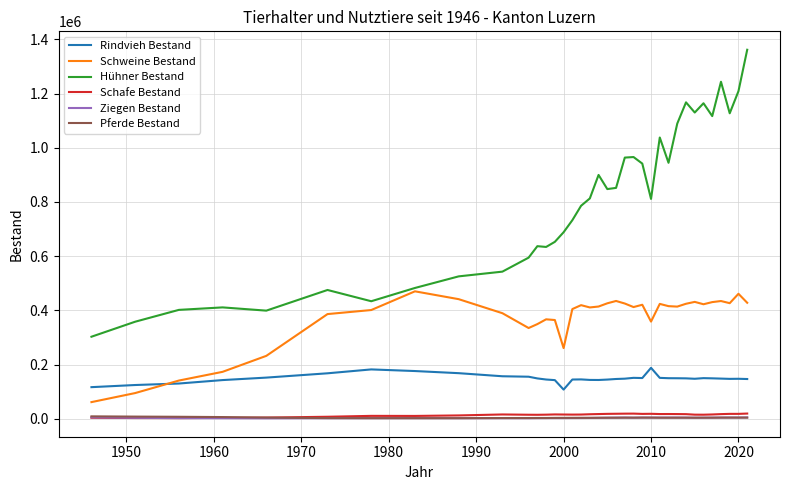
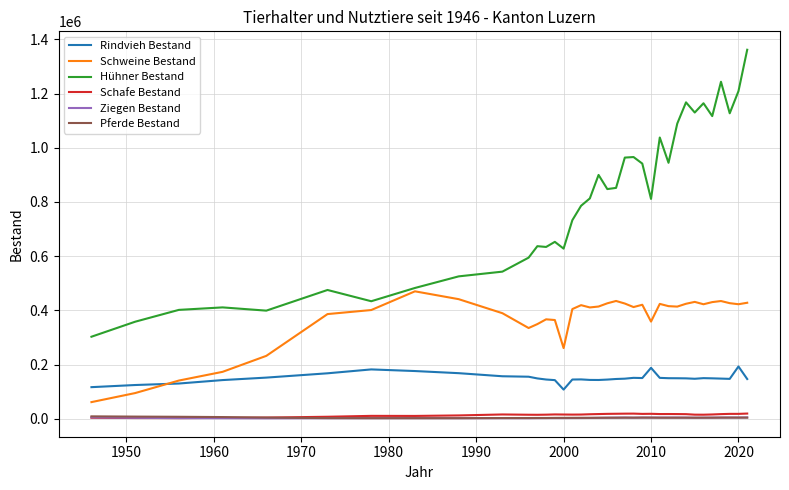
Hühner Bestand, 2000: 690000 -> 630000
Rindvieh Bestand, 2020: 150000 -> 190000
Schweine Bestand, 2020: 460000 -> 420000
